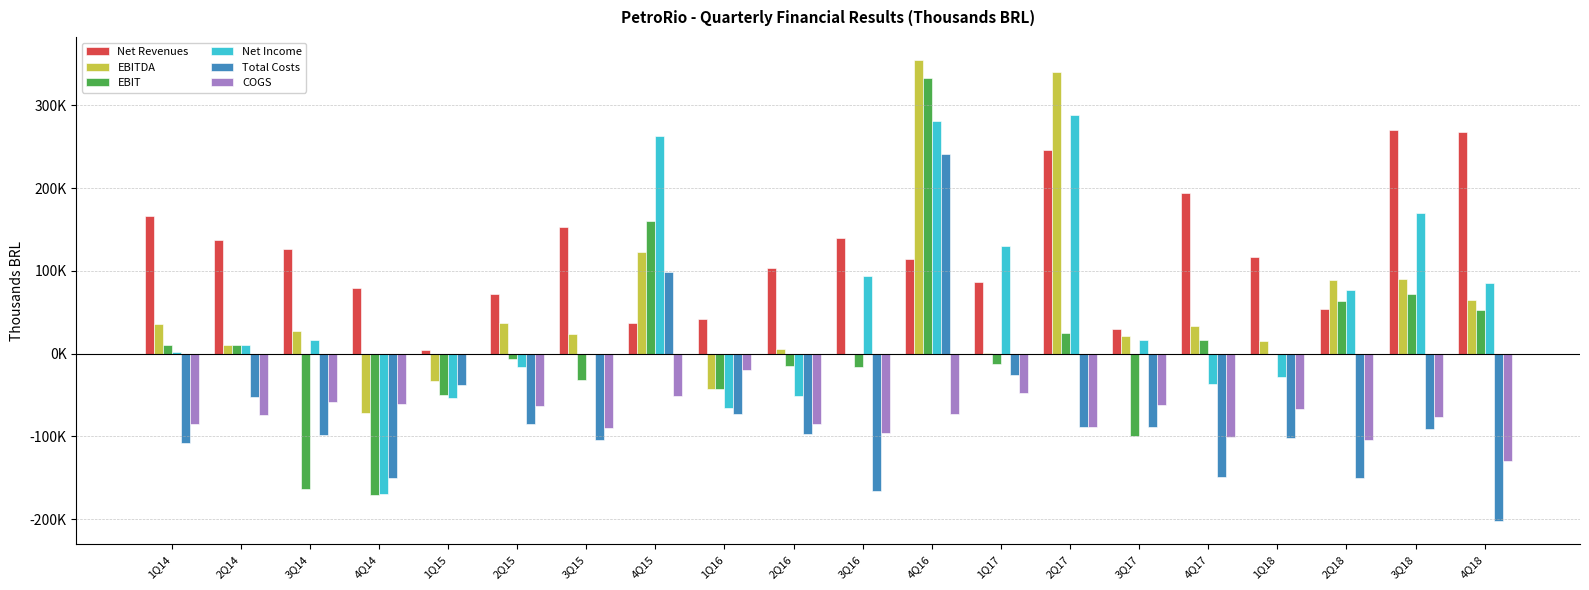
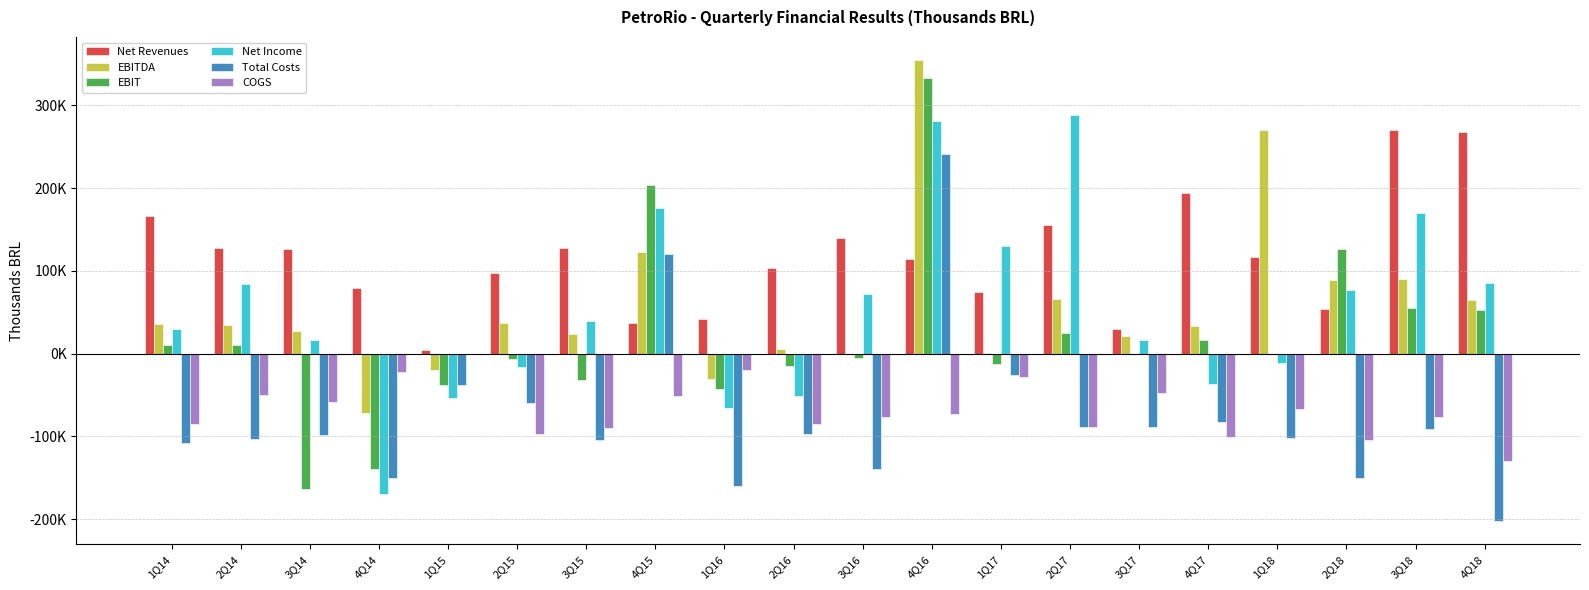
Net Income, 1Q14: 0 -> 30000
Net Revenues, 2Q14: 140000 -> 130000
EBITDA, 2Q14: 10000 -> 30000
Net Income, 2Q14: 10000 -> 80000
Total Costs, 2Q14: -50000 -> -100000
COGS, 2Q14: -70000 -> -50000
EBIT, 4Q14: -170000 -> -140000
COGS, 4Q14: -60000 -> -20000
EBITDA, 1Q15: -30000 -> -20000
EBIT, 1Q15: -50000 -> -40000
Net Revenues, 2Q15: 70000 -> 100000
Total Costs, 2Q15: -80000 -> -60000
COGS, 2Q15: -60000 -> -100000
Net Revenues, 3Q15: 150000 -> 130000
Net Income, 3Q15: 0 -> 40000
EBIT, 4Q15: 160000 -> 200000
Net Income, 4Q15: 260000 -> 180000
Total Costs, 4Q15: 100000 -> 120000
EBITDA, 1Q16: -40000 -> -30000
Total Costs, 1Q16: -70000 -> -160000
EBIT, 3Q16: -20000 -> -10000
Net Income, 3Q16: 90000 -> 70000
Total Costs, 3Q16: -170000 -> -140000
COGS, 3Q16: -100000 -> -80000
Net Revenues, 1Q17: 90000 -> 70000
COGS, 1Q17: -50000 -> -30000
Net Revenues, 2Q17: 250000 -> 160000
EBITDA, 2Q17: 340000 -> 70000
EBIT, 3Q17: -100000 -> 0
COGS, 3Q17: -60000 -> -50000
Total Costs, 4Q17: -150000 -> -80000
EBITDA, 1Q18: 10000 -> 270000
Net Income, 1Q18: -30000 -> -10000
EBIT, 2Q18: 60000 -> 130000
EBIT, 3Q18: 70000 -> 50000
